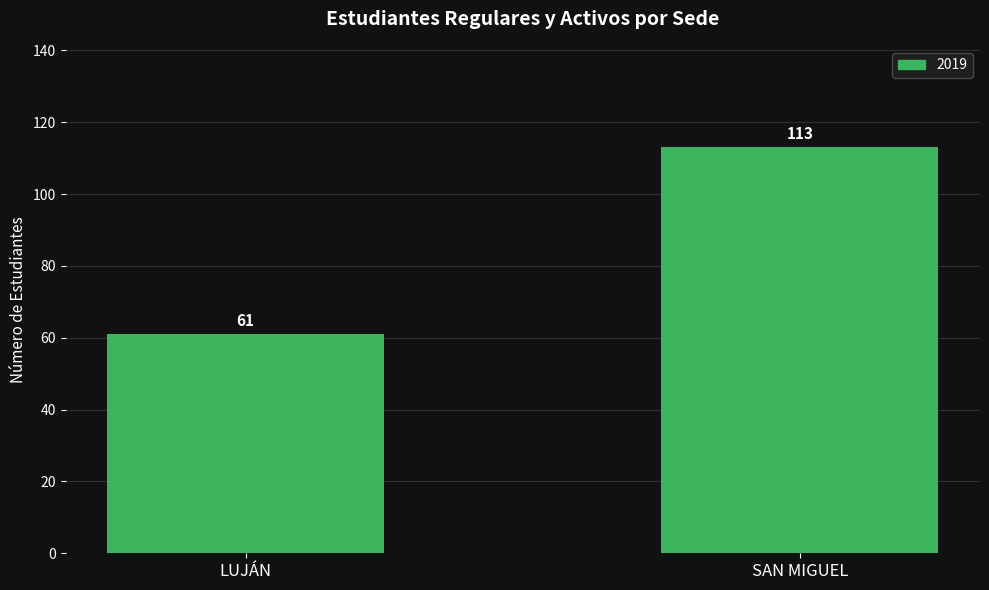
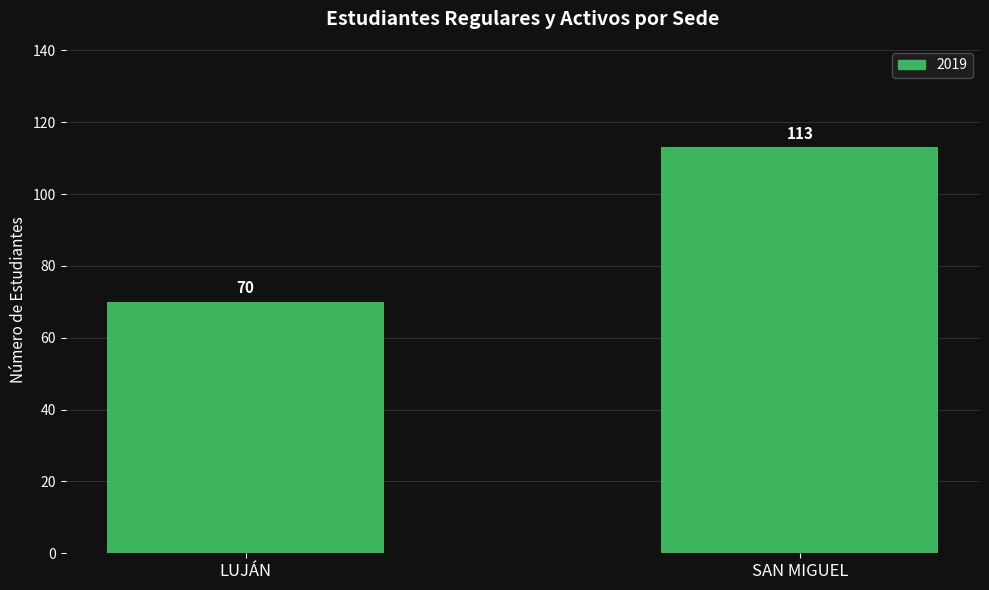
LUJÁN: 61 -> 70
